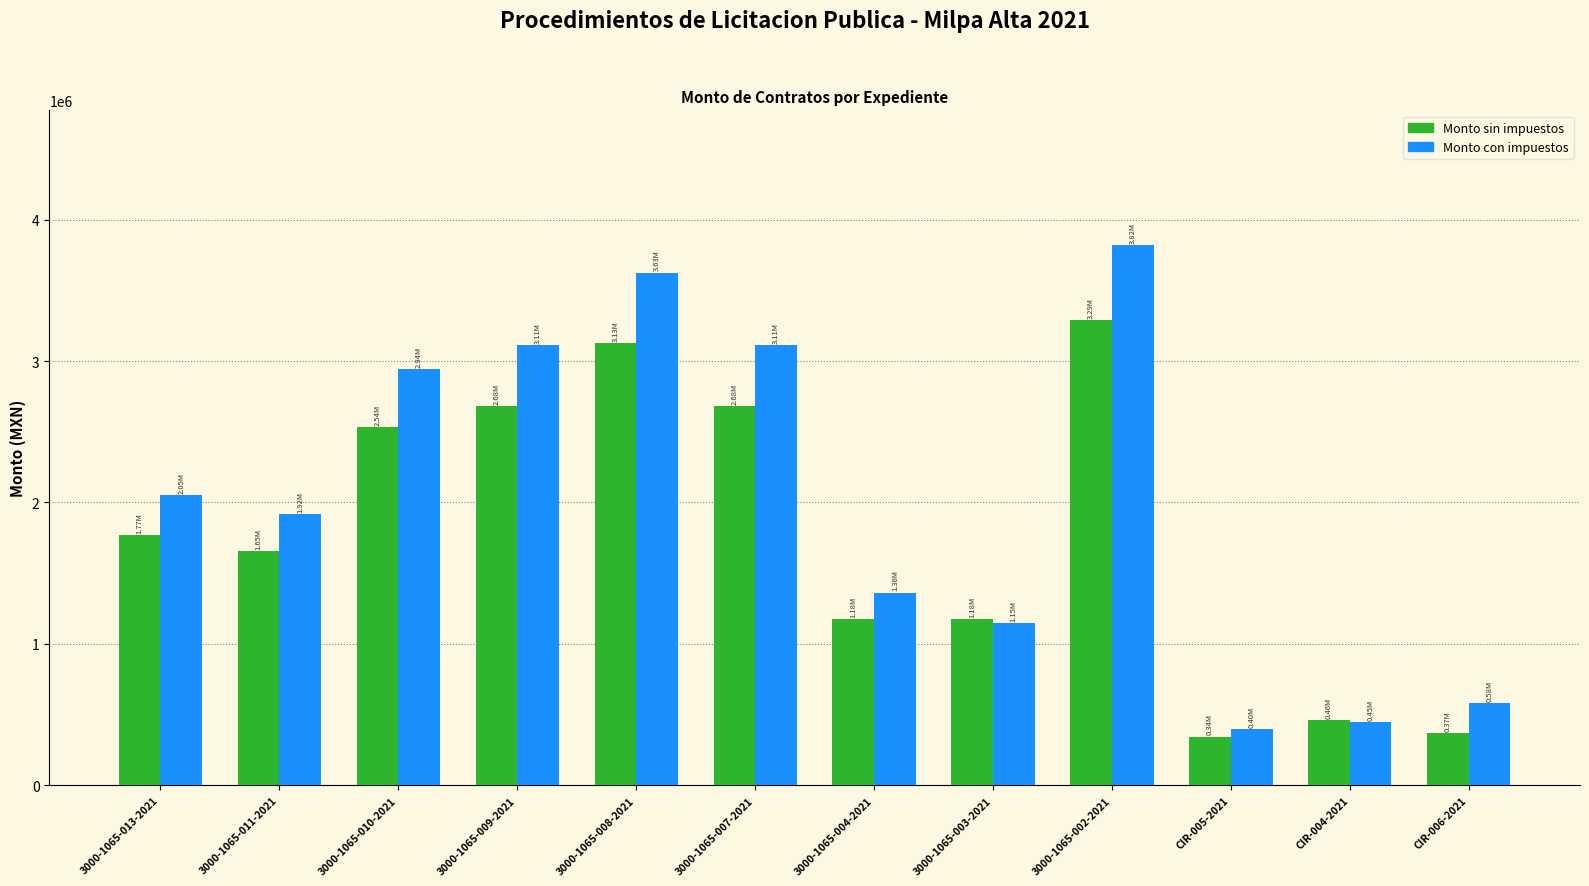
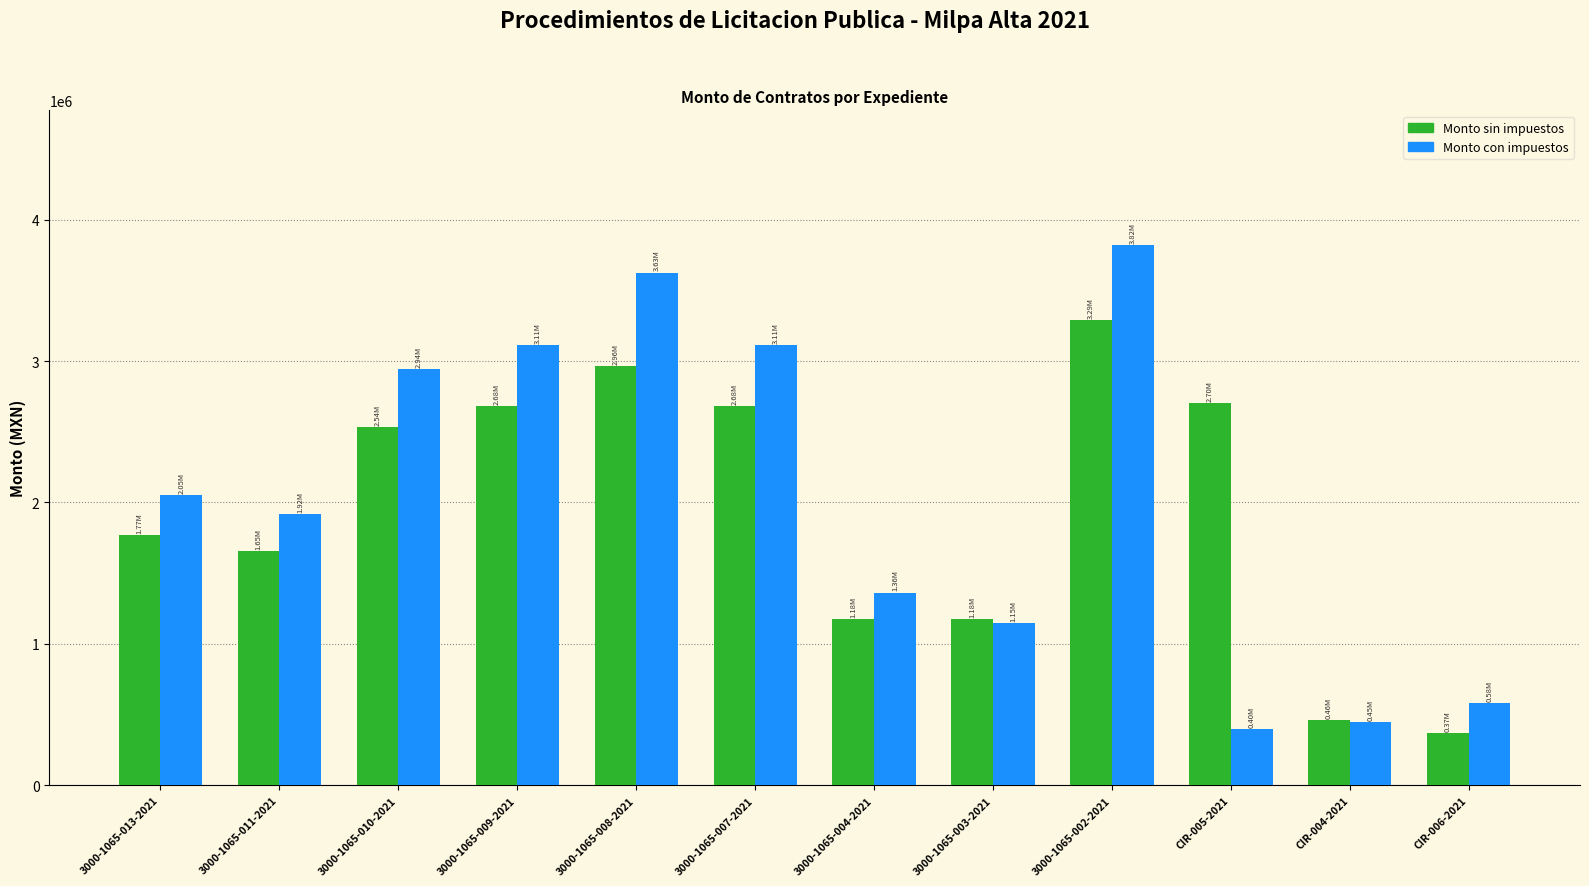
Monto sin impuestos, 3000-1065-008-2021: 3.13M -> 2.96M
Monto sin impuestos, CIR-005-2021: 0.34M -> 2.70M
